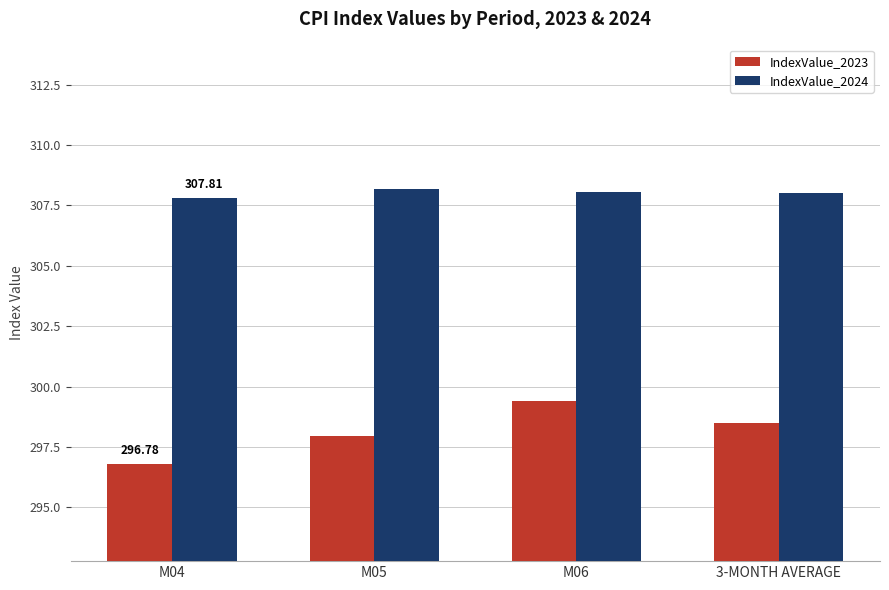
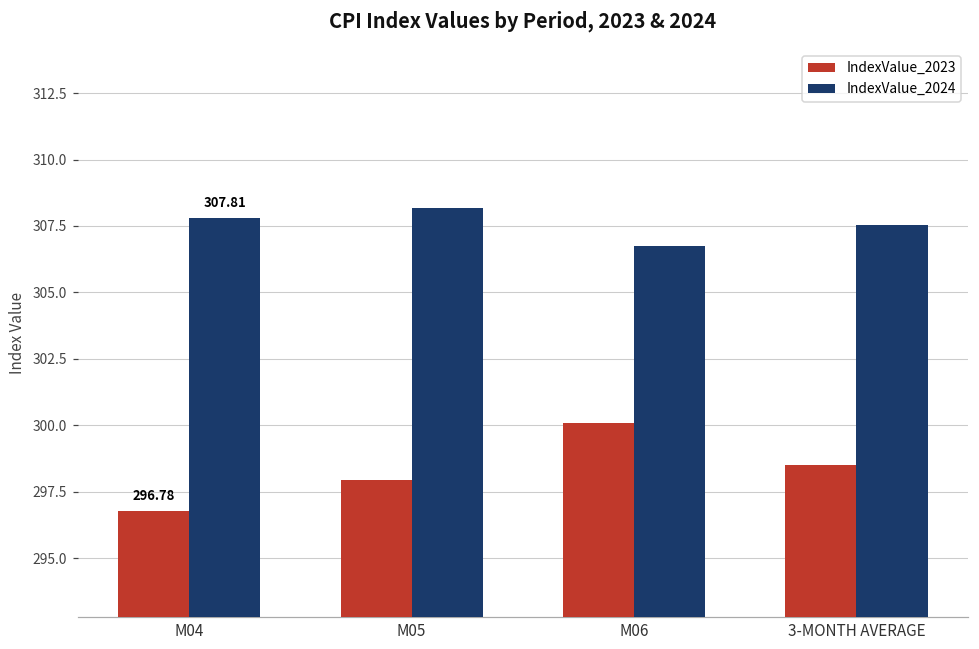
IndexValue_2023, M06: 299.4 -> 300.1
IndexValue_2024, M06: 308.1 -> 306.7
IndexValue_2024, 3-MONTH AVERAGE: 308.0 -> 307.5
